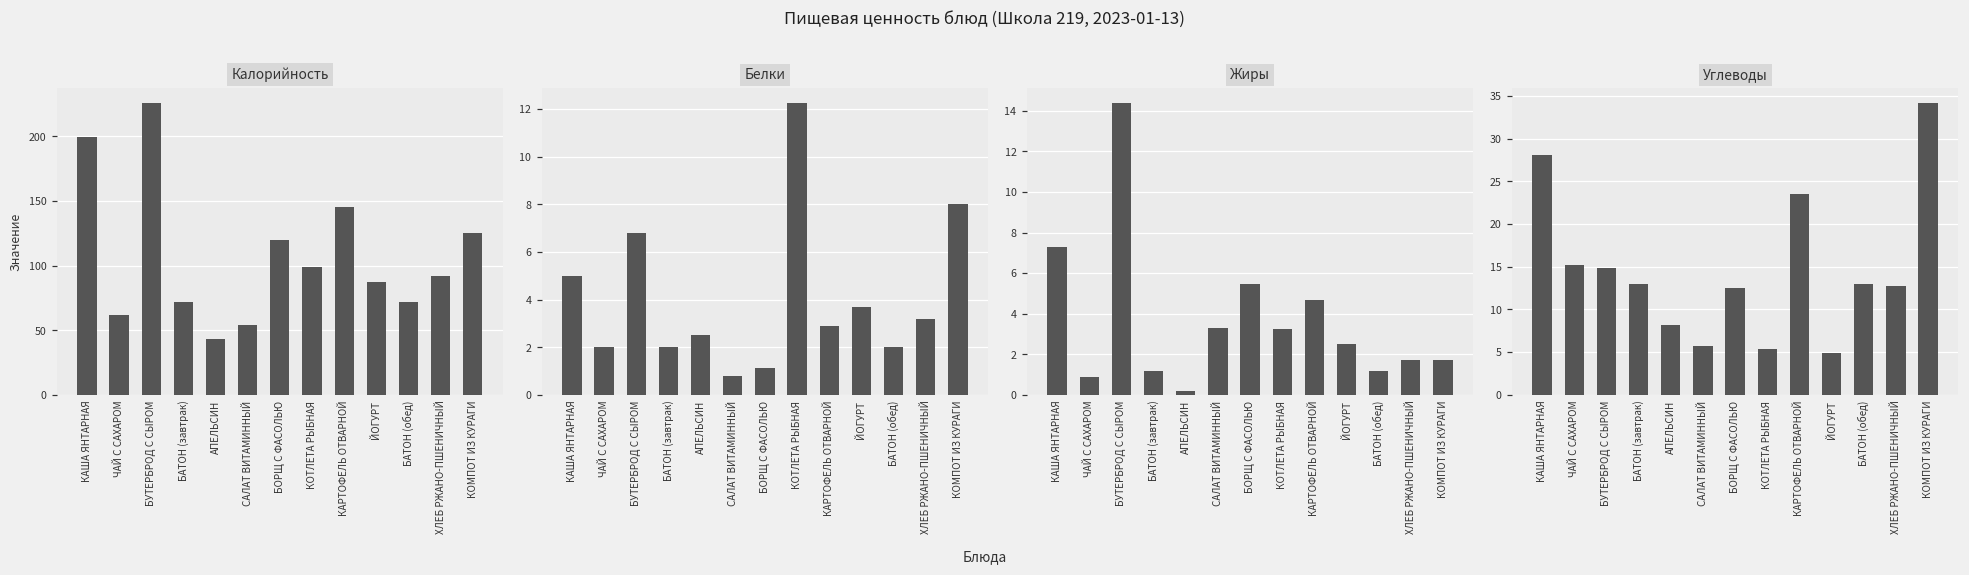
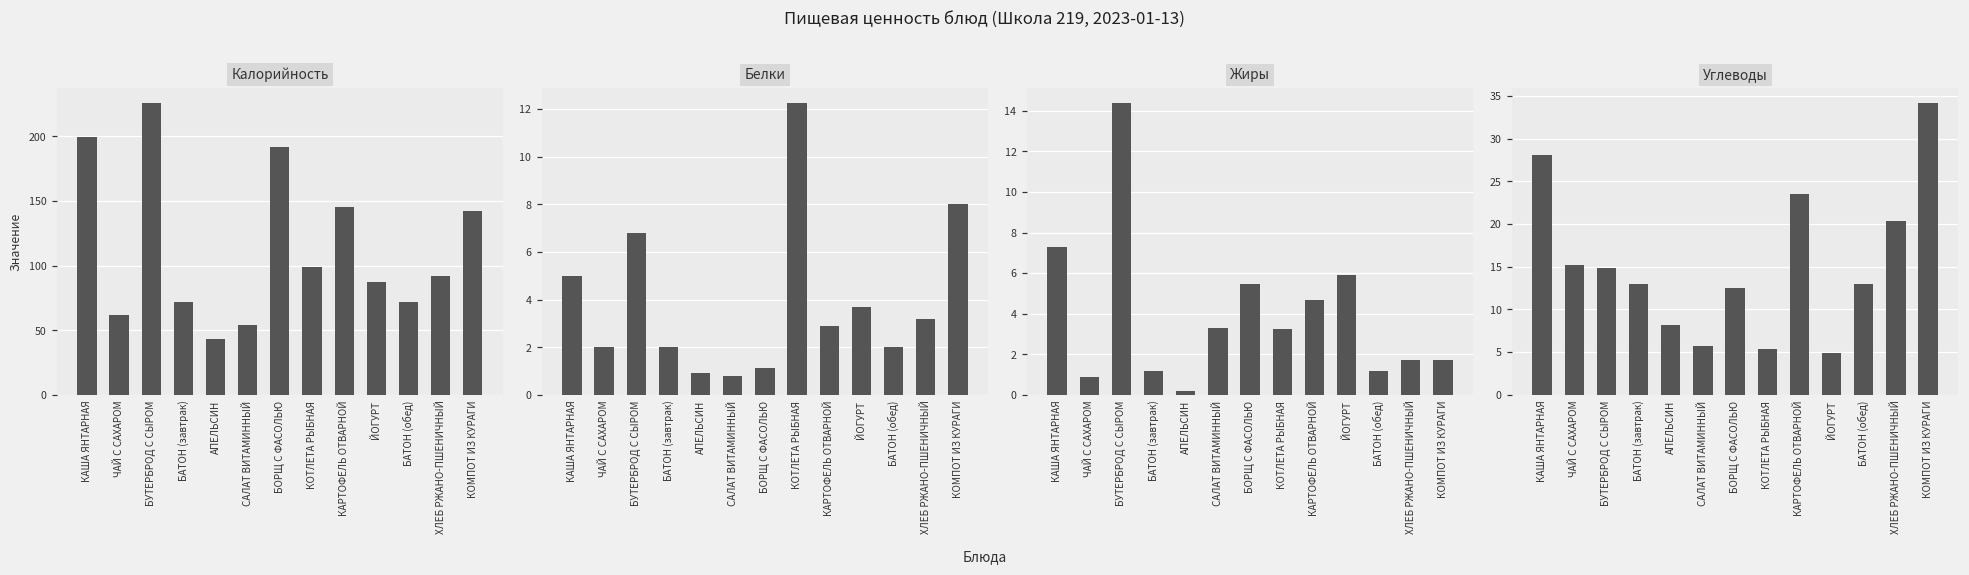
Калорийность, БОРЩ С ФАСОЛЬЮ: 120 -> 192
Калорийность, КОМПОТ ИЗ КУРАГИ: 125 -> 142
Белки, АПЕЛЬСИН: 2.5 -> 0.9
Жиры, ЙОГУРТ: 2.5 -> 5.9
Углеводы, ХЛЕБ РЖАНО-ПШЕНИЧНЫЙ: 13 -> 20
